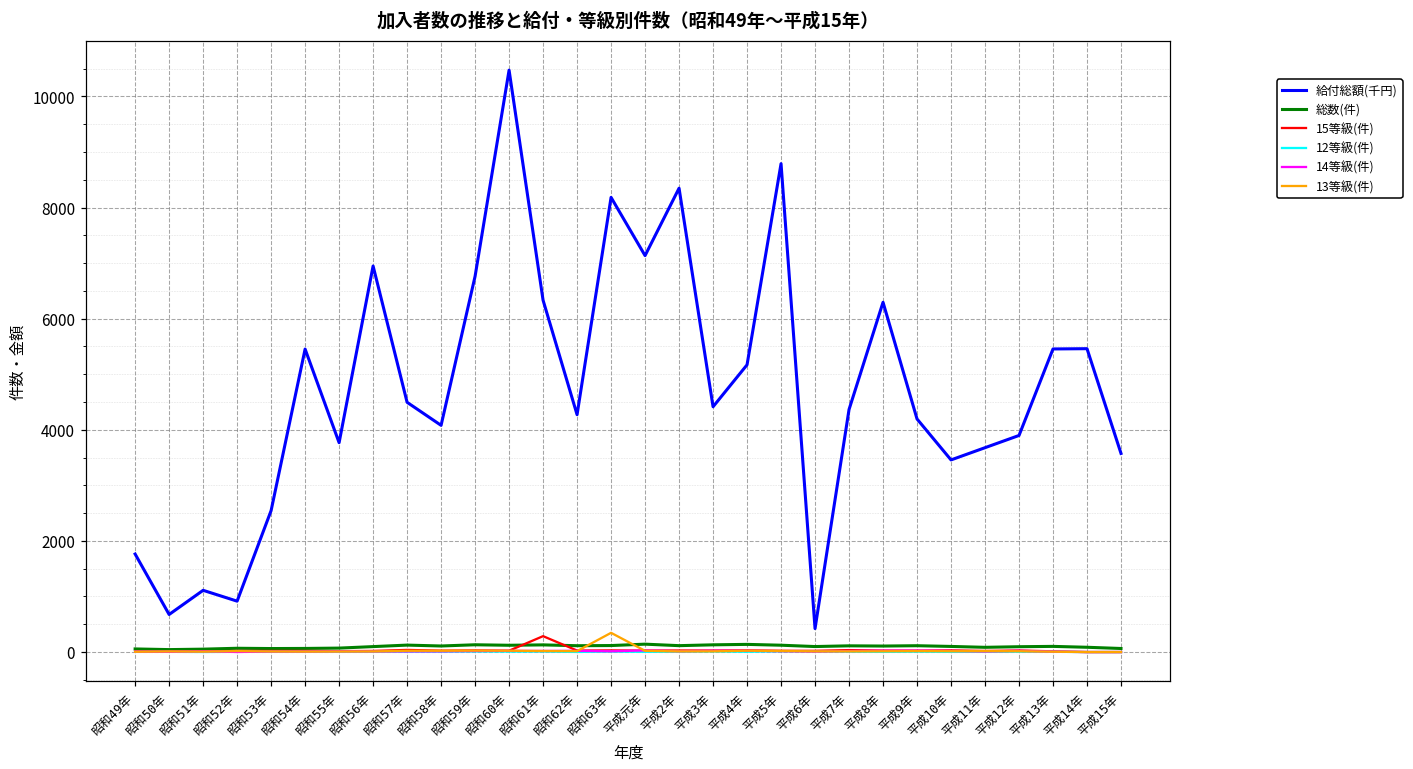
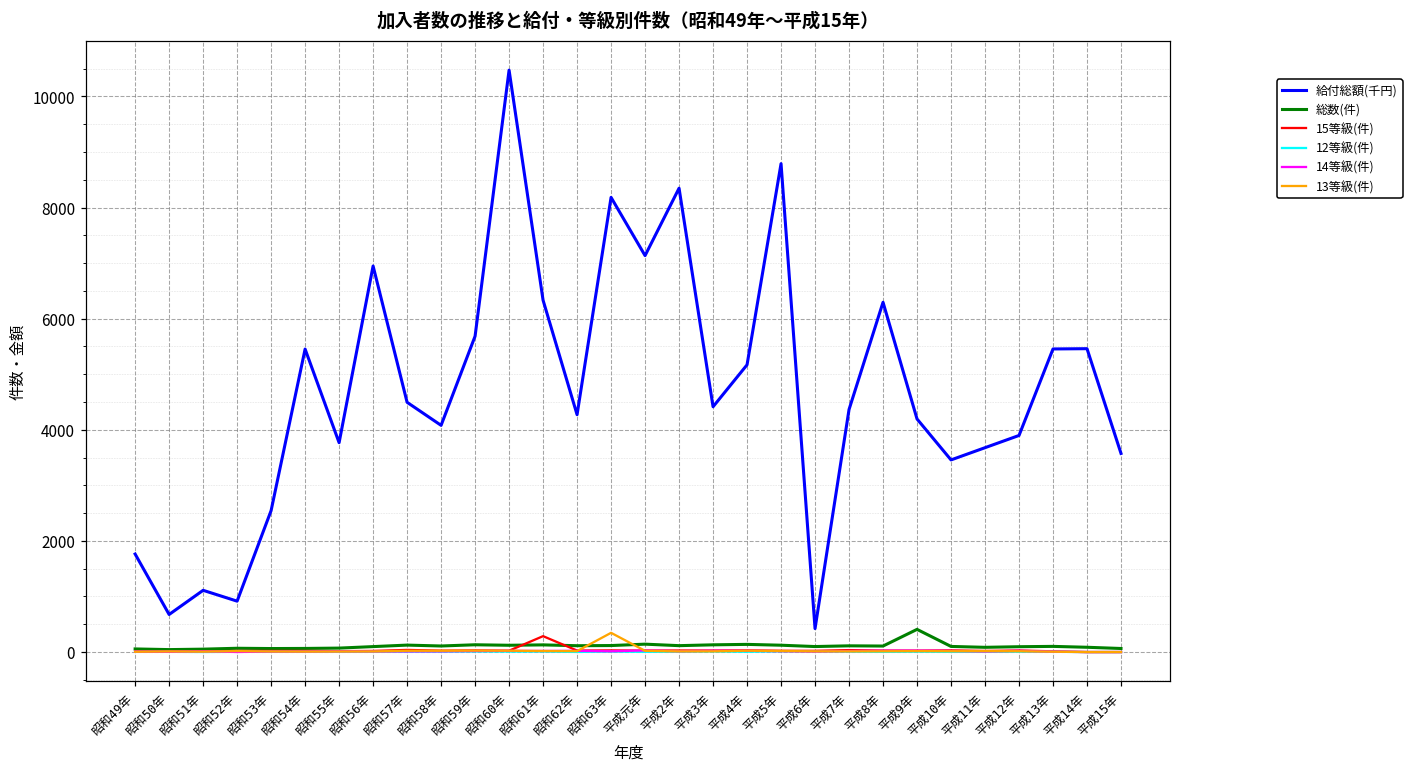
給付総額(千円), 昭和59年: 6800 -> 5700
総数(件), 平成9年: 100 -> 400
